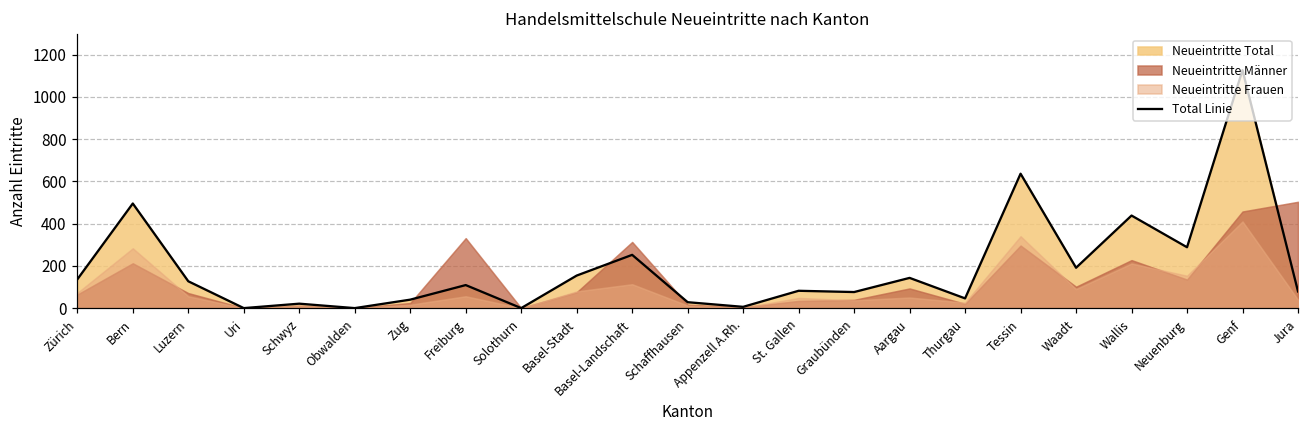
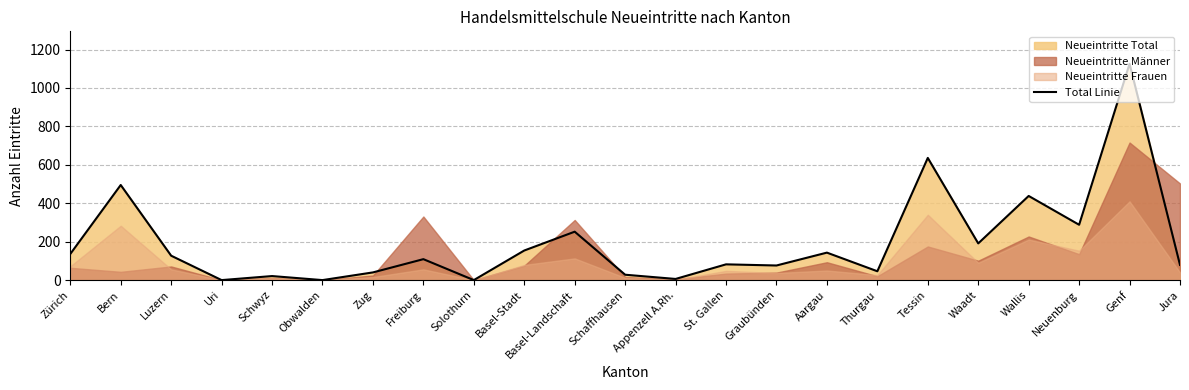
Neueintritte Männer, Bern: 210 -> 40
Neueintritte Männer, Tessin: 300 -> 180
Neueintritte Männer, Genf: 460 -> 720
